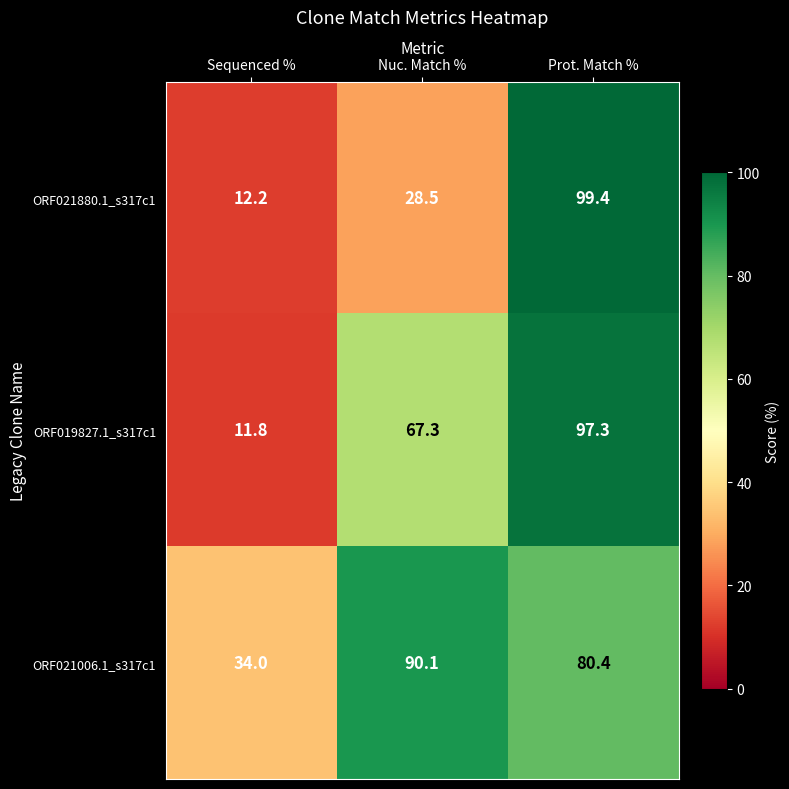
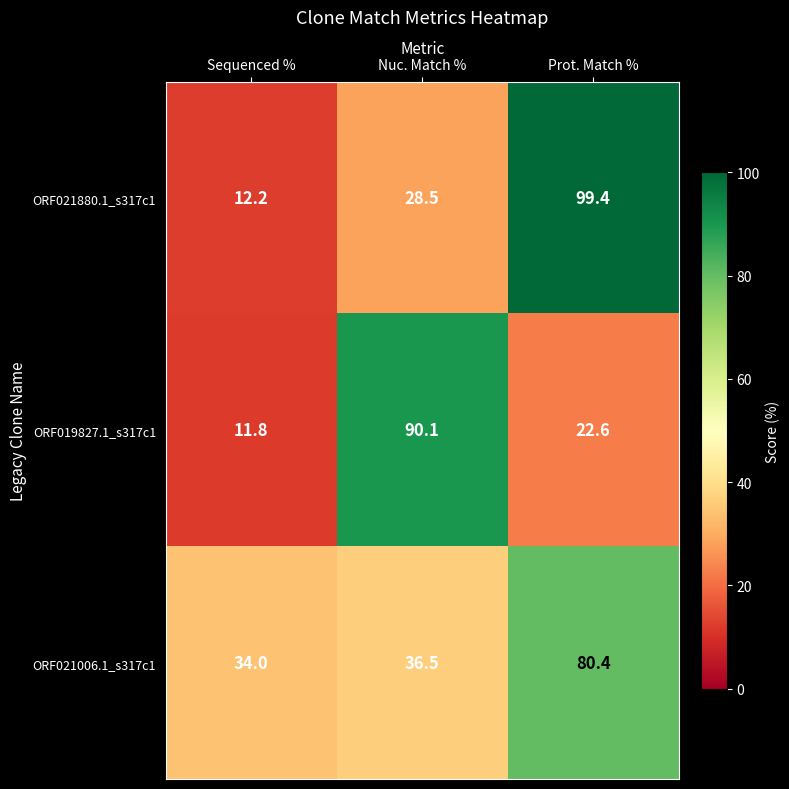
ORF019827.1_s317c1, Nuc. Match %: 67.3 -> 90.1
ORF019827.1_s317c1, Prot. Match %: 97.3 -> 22.6
ORF021006.1_s317c1, Nuc. Match %: 90.1 -> 36.5
